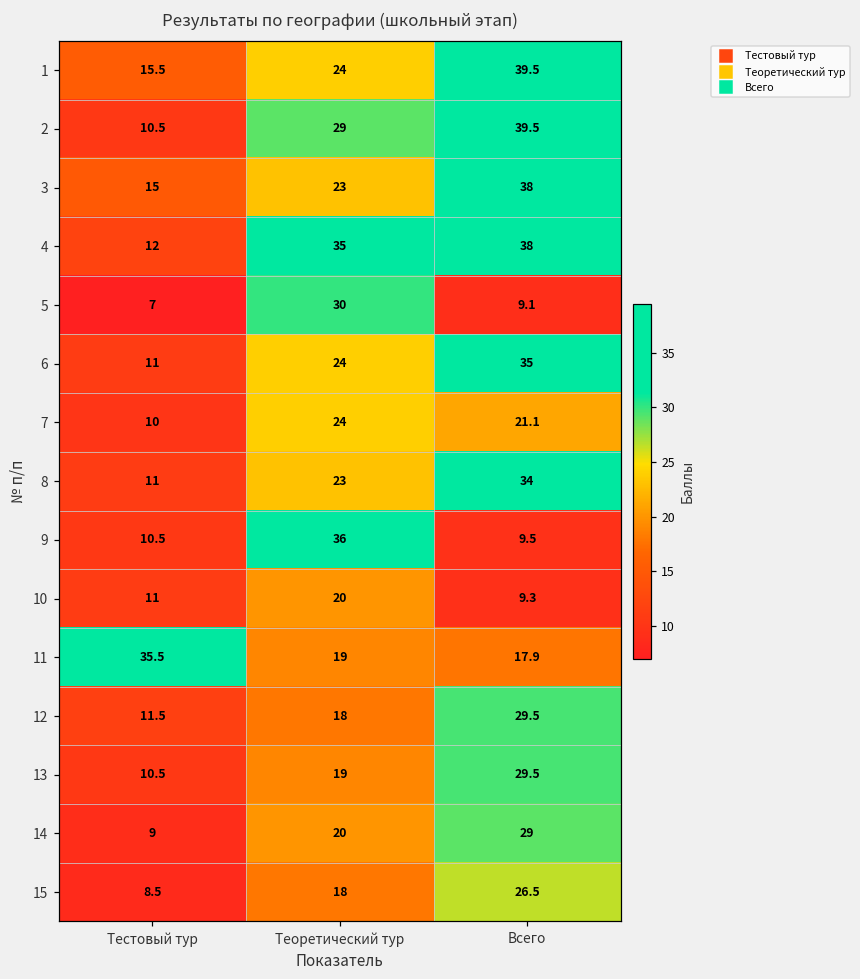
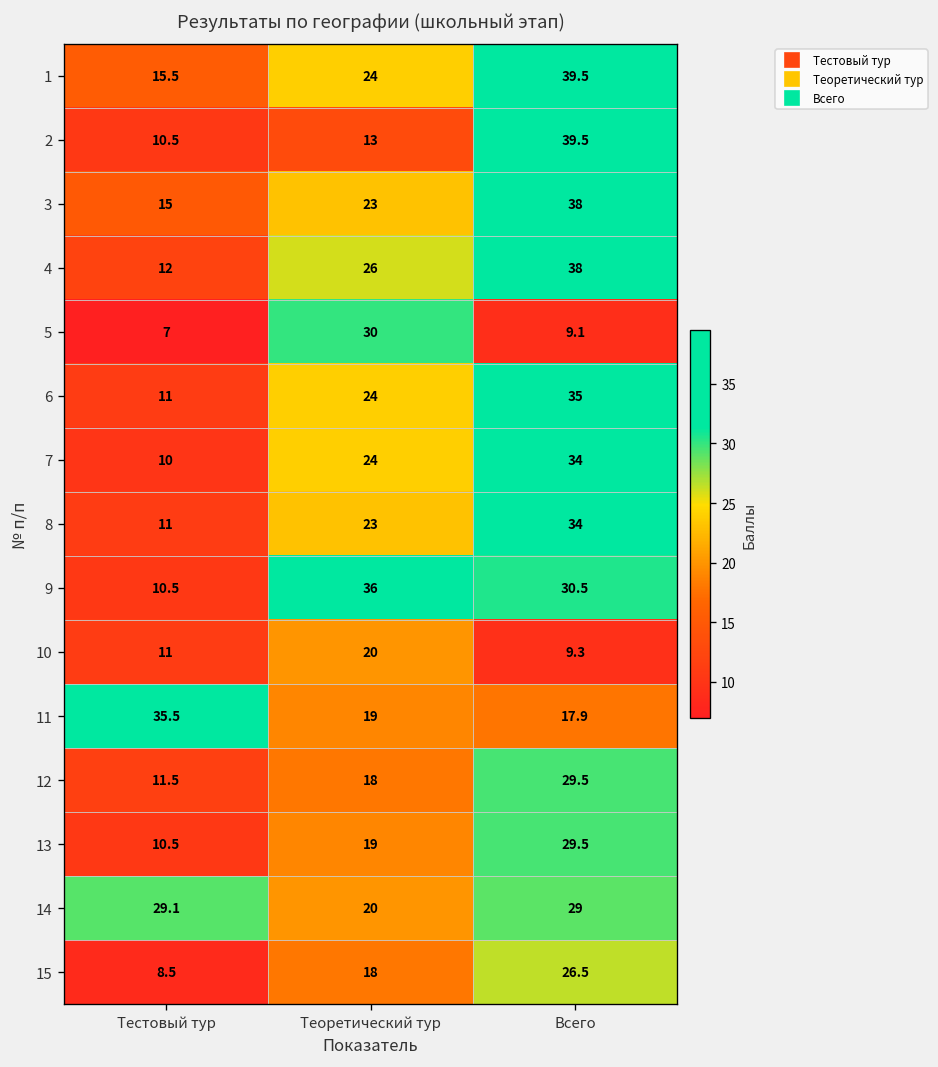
2, Теоретический тур: 29 -> 13
4, Теоретический тур: 35 -> 26
7, Всего: 21.1 -> 34
9, Всего: 9.5 -> 30.5
14, Тестовый тур: 9 -> 29.1
